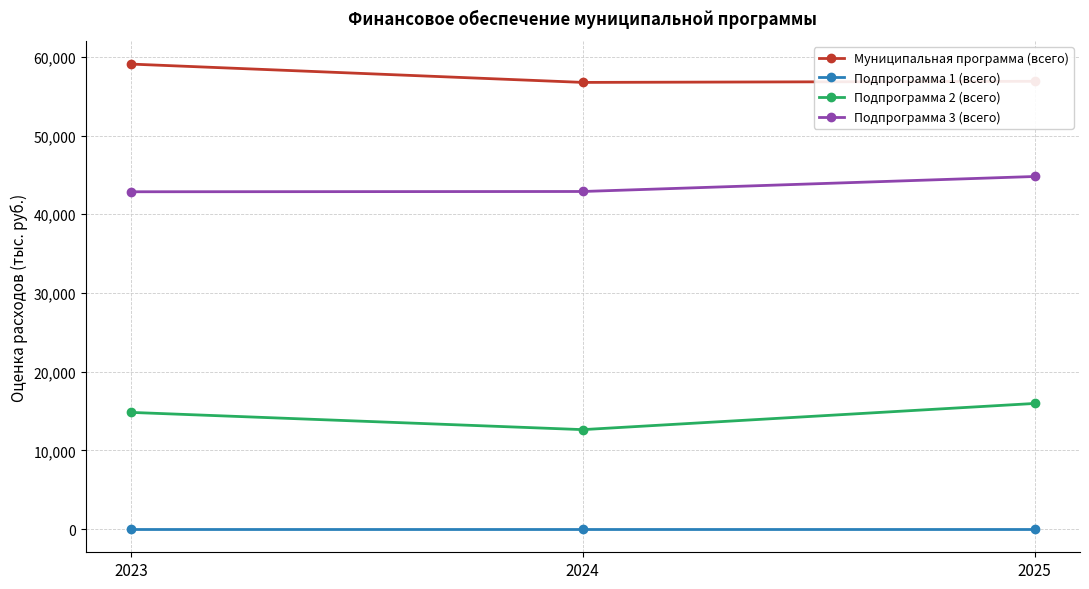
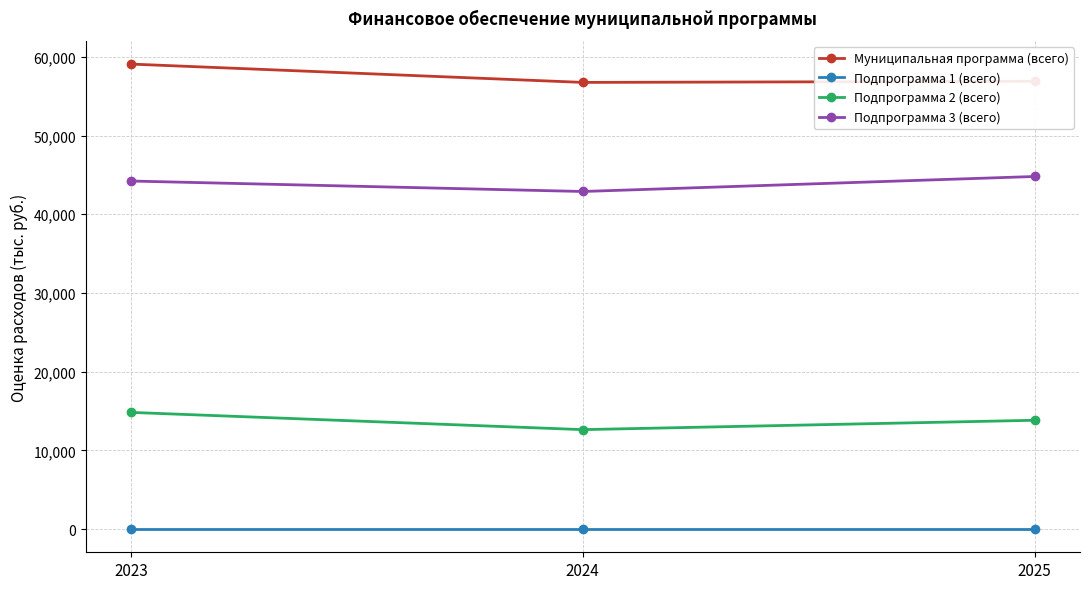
Подпрограмма 3 (всего), 2023: 43,000 -> 44,000
Подпрограмма 2 (всего), 2025: 16,000 -> 14,000
